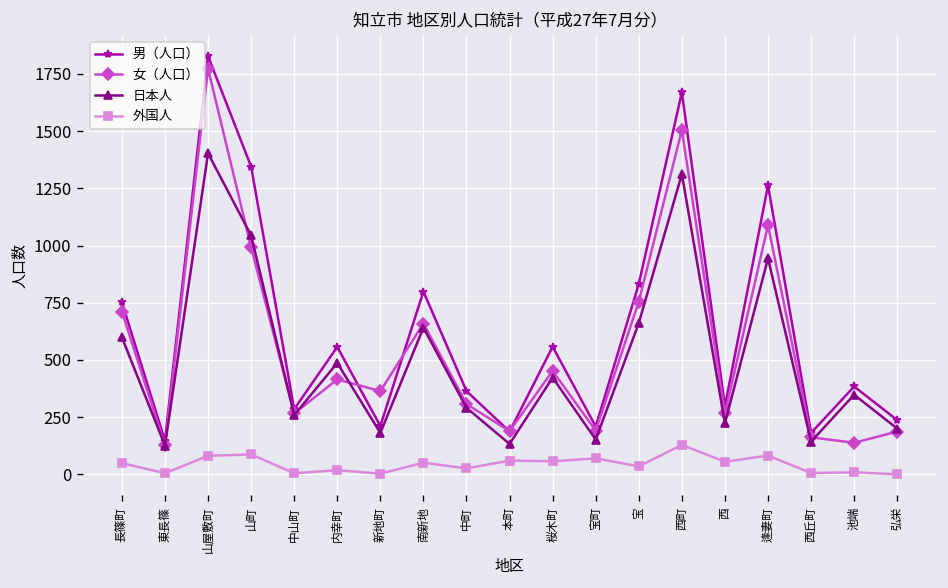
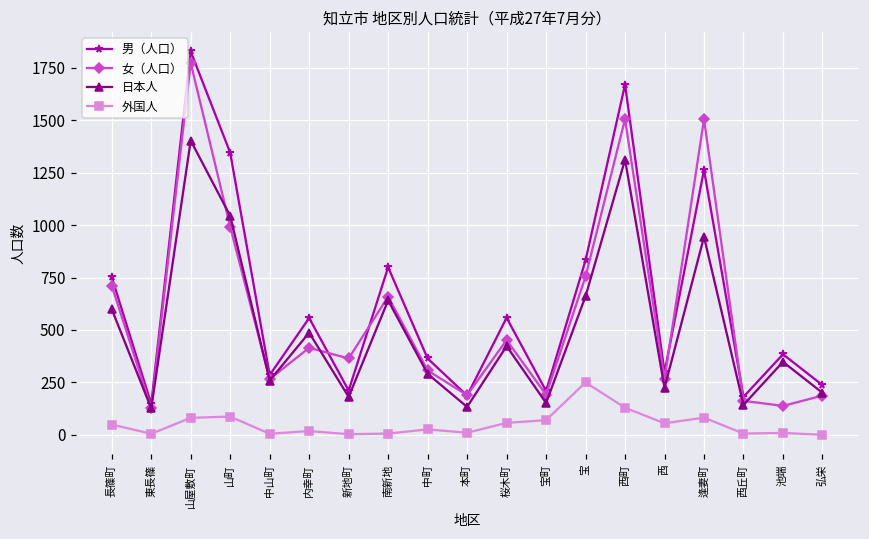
外国人, 南新地: 50 -> 10
外国人, 本町: 60 -> 10
外国人, 宝: 40 -> 250
女（人口）, 逢妻町: 1090 -> 1510
